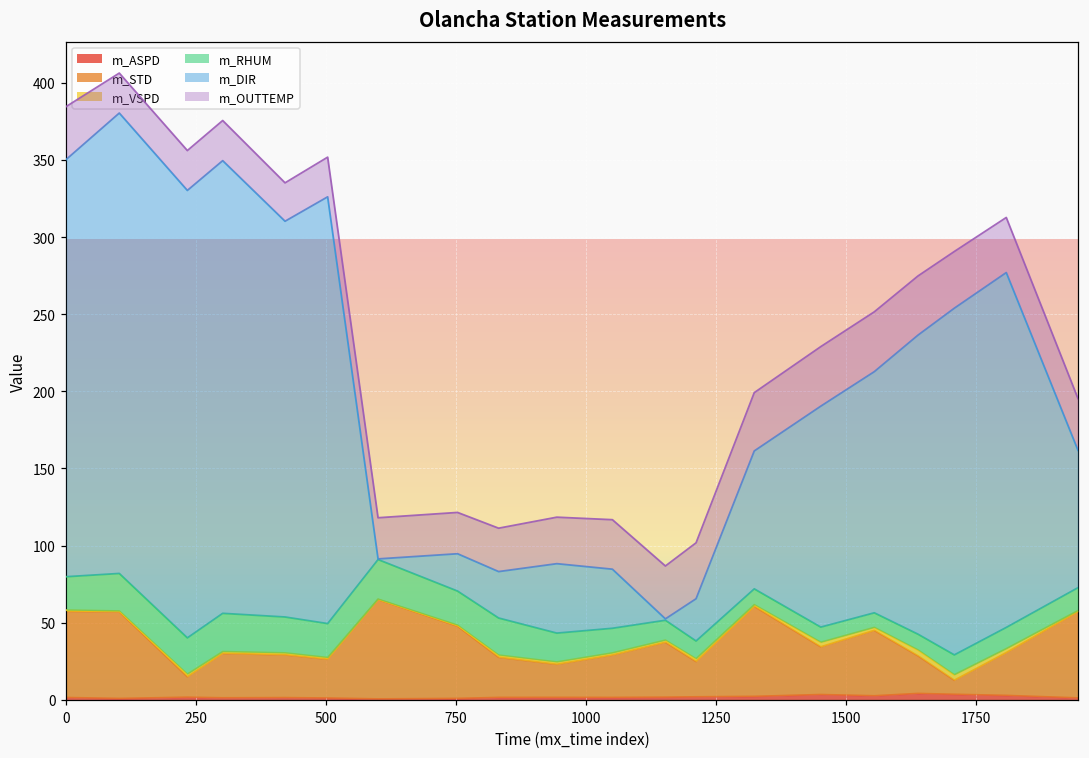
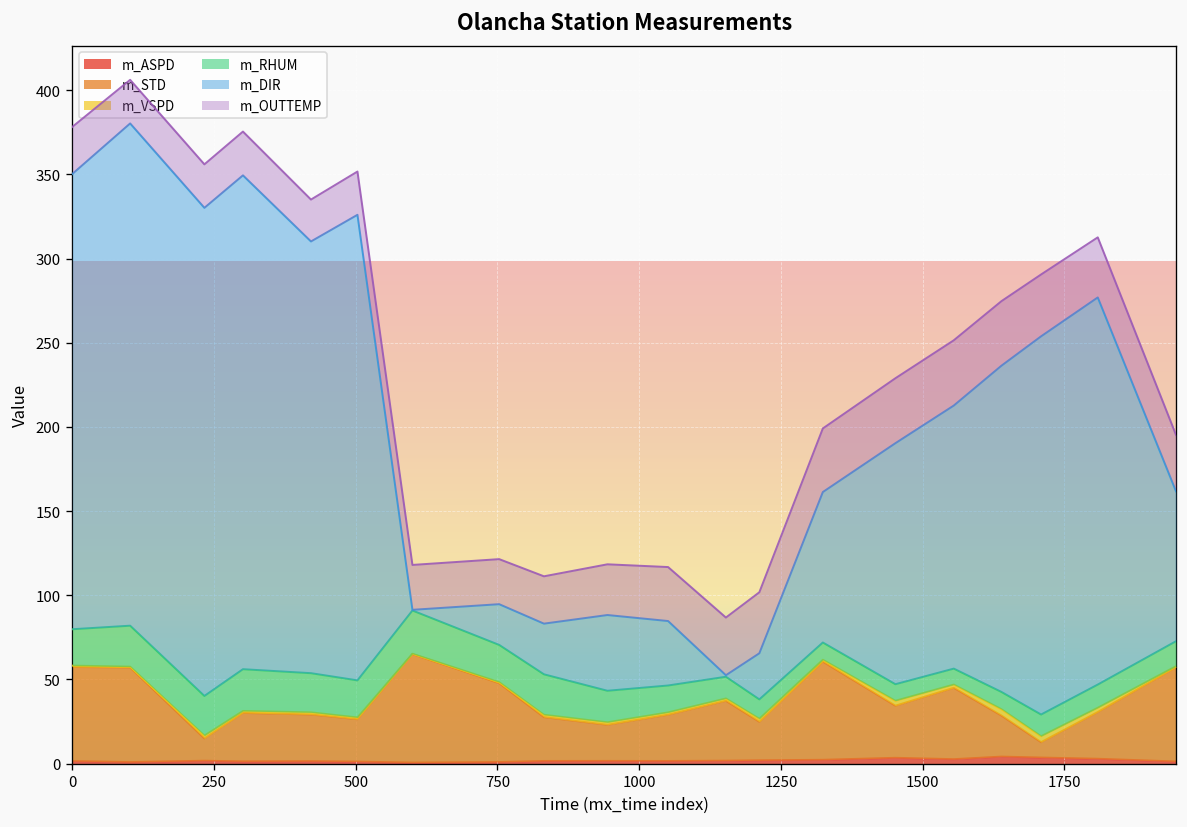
m_OUTTEMP, 0: 34 -> 28
